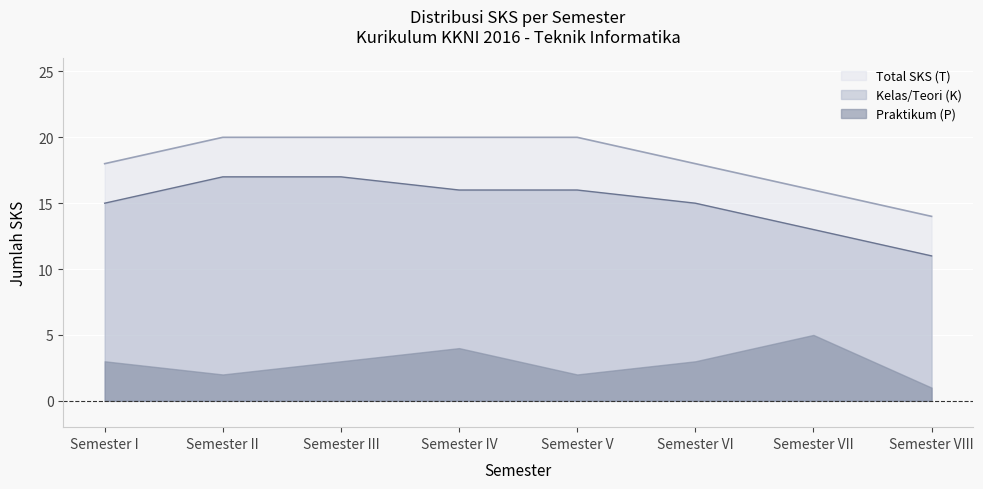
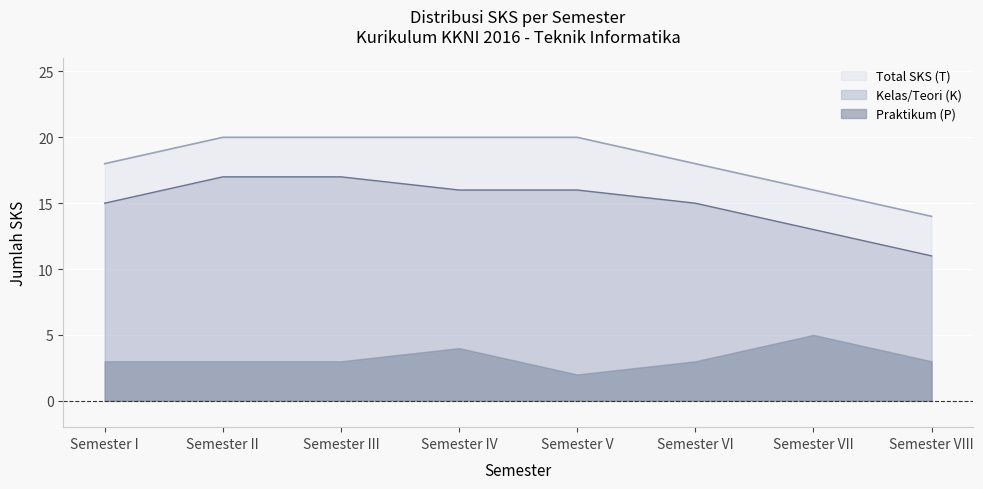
Praktikum (P), Semester II: 2 -> 3
Praktikum (P), Semester VIII: 1 -> 3
